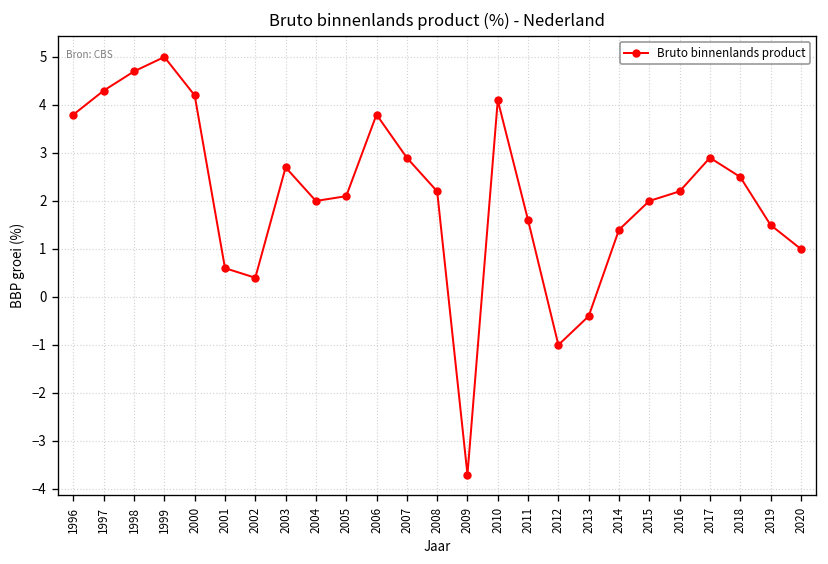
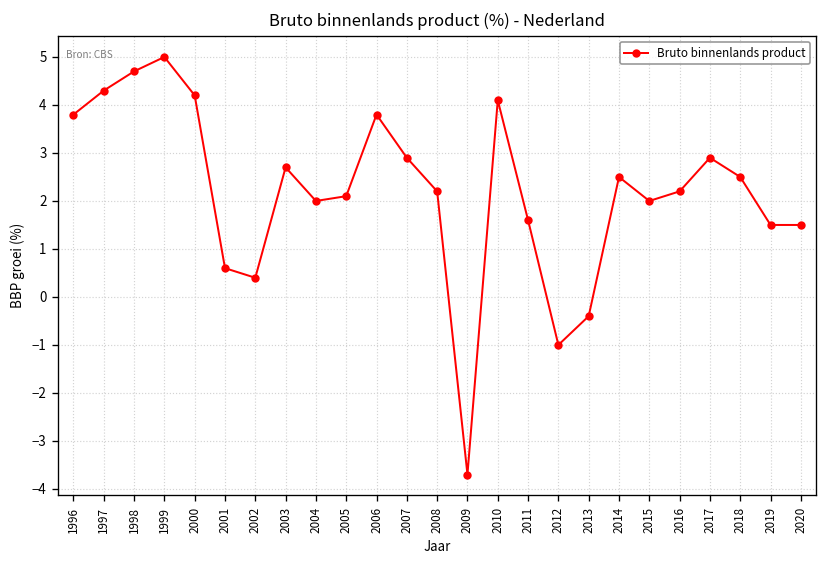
2014: 1.4 -> 2.5
2020: 1.0 -> 1.5
